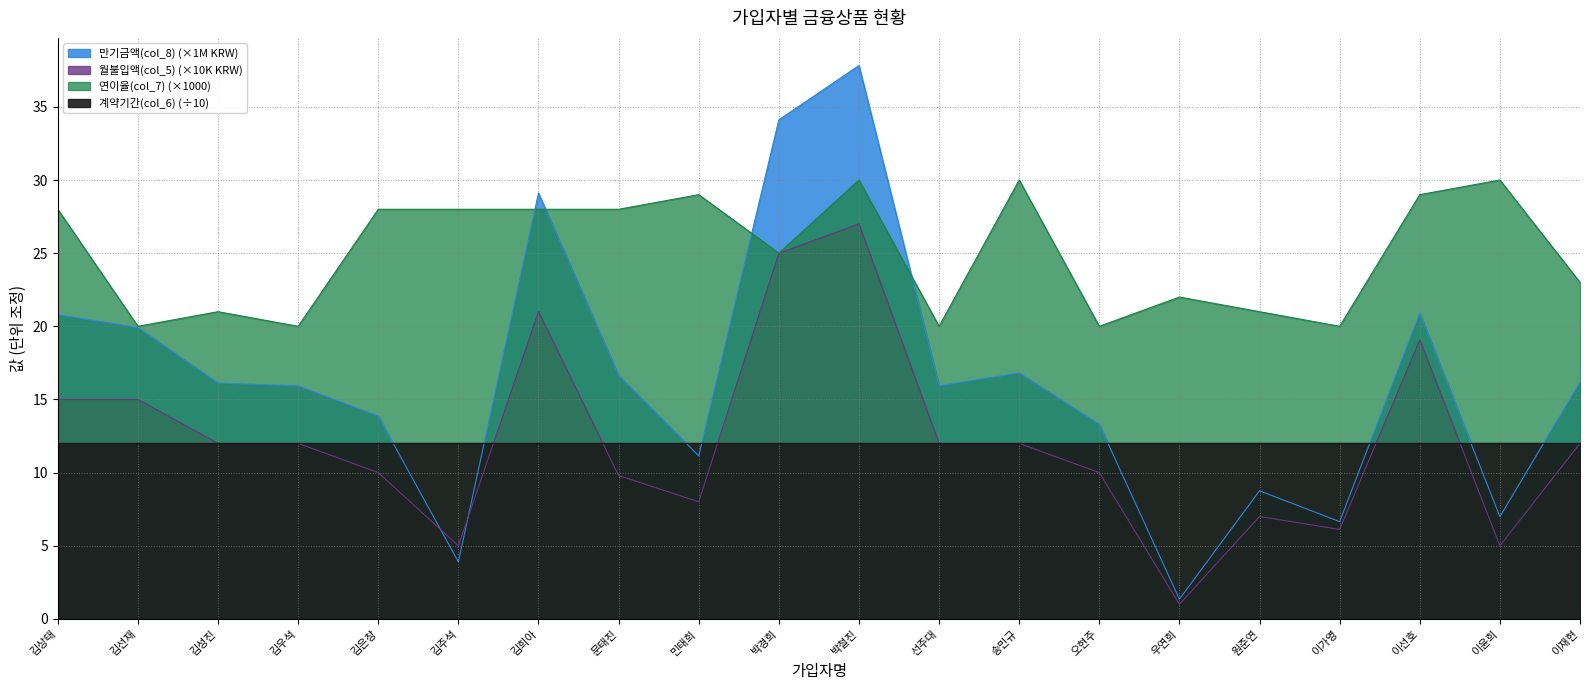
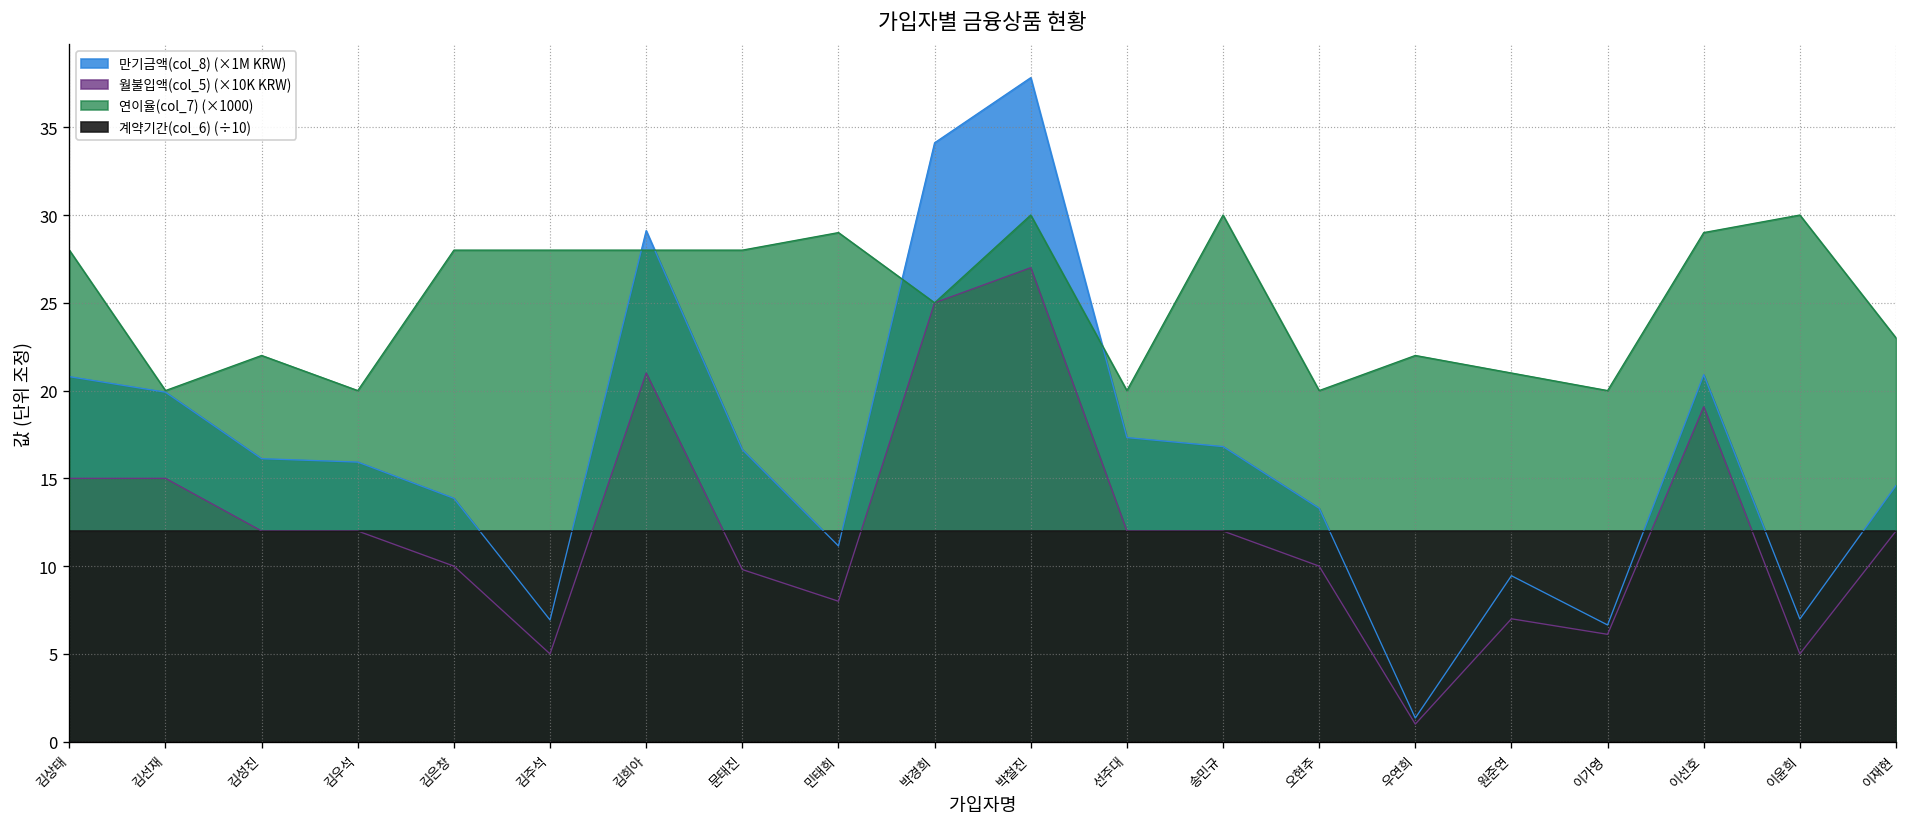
연이율(col_7) (×1000), 김성진: 21.0 -> 22.0
만기금액(col_8) (×1M KRW), 김주석: 3.9 -> 6.9
만기금액(col_8) (×1M KRW), 선주대: 15.9 -> 17.3
만기금액(col_8) (×1M KRW), 원준연: 8.8 -> 9.5
만기금액(col_8) (×1M KRW), 이재현: 16.2 -> 14.6
